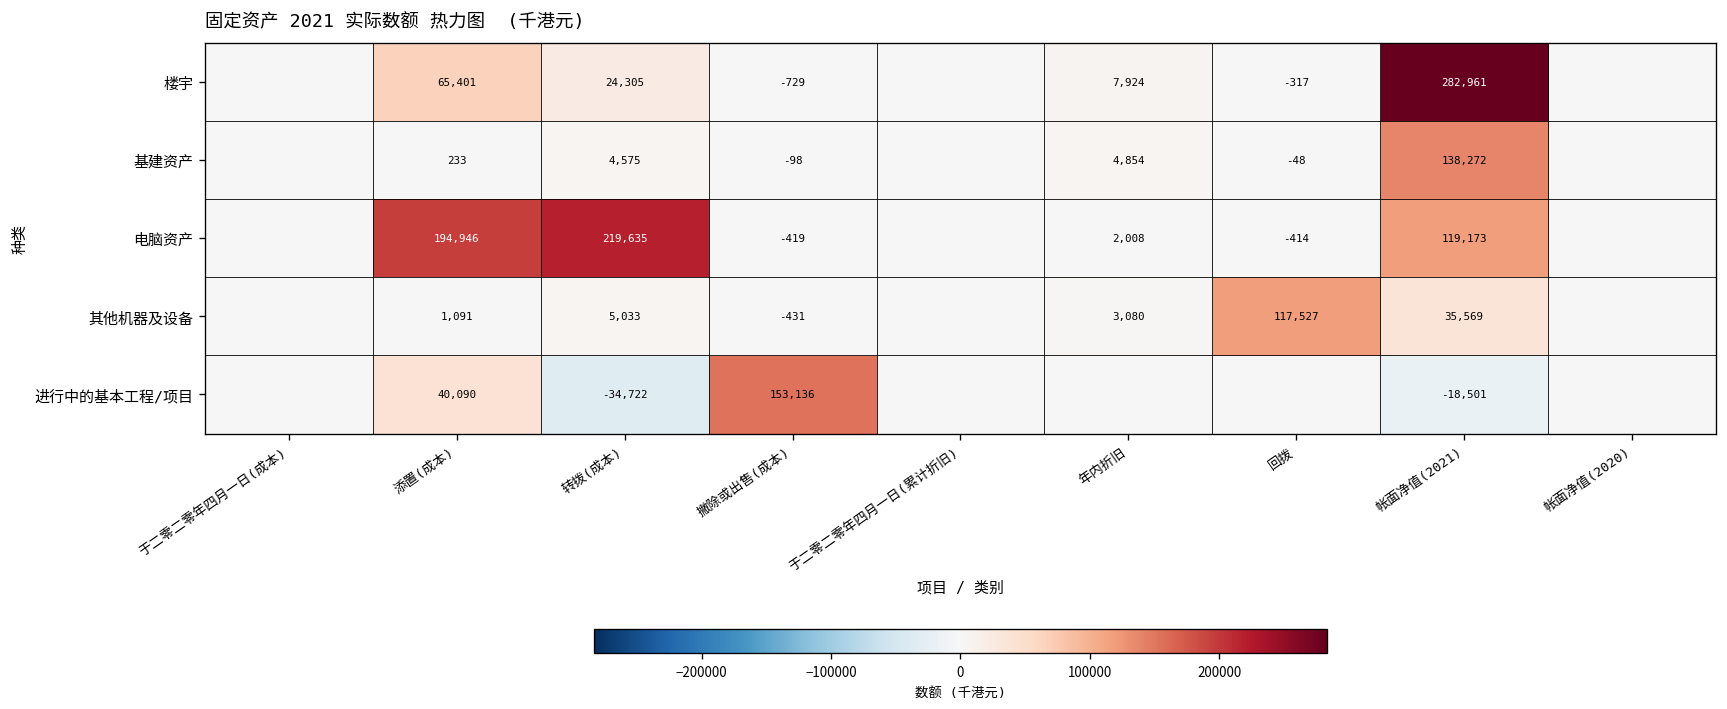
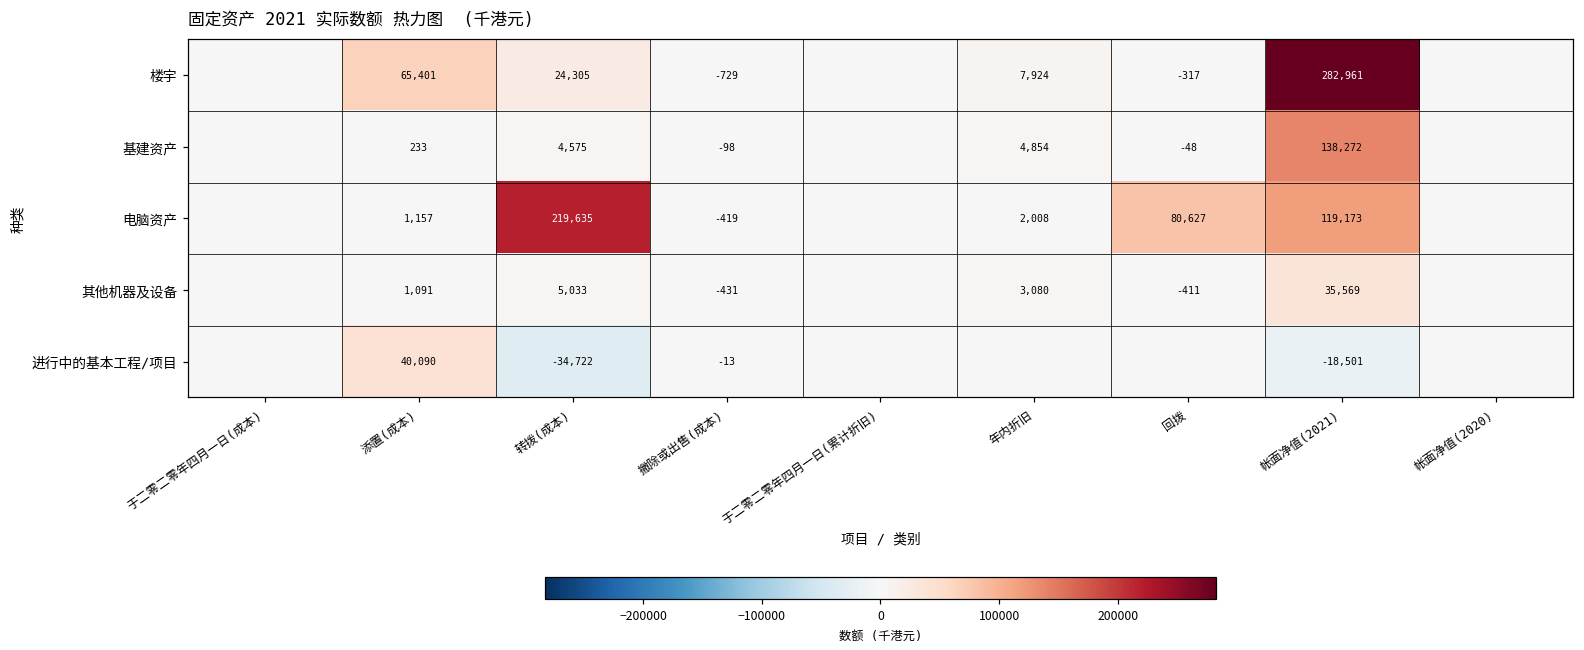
电脑资产, 添置(成本): 194,946 -> 1,157
电脑资产, 回拨: -414 -> 80,627
其他机器及设备, 回拨: 117,527 -> -411
进行中的基本工程∕项目, 撇除或出售(成本): 153,136 -> -13
